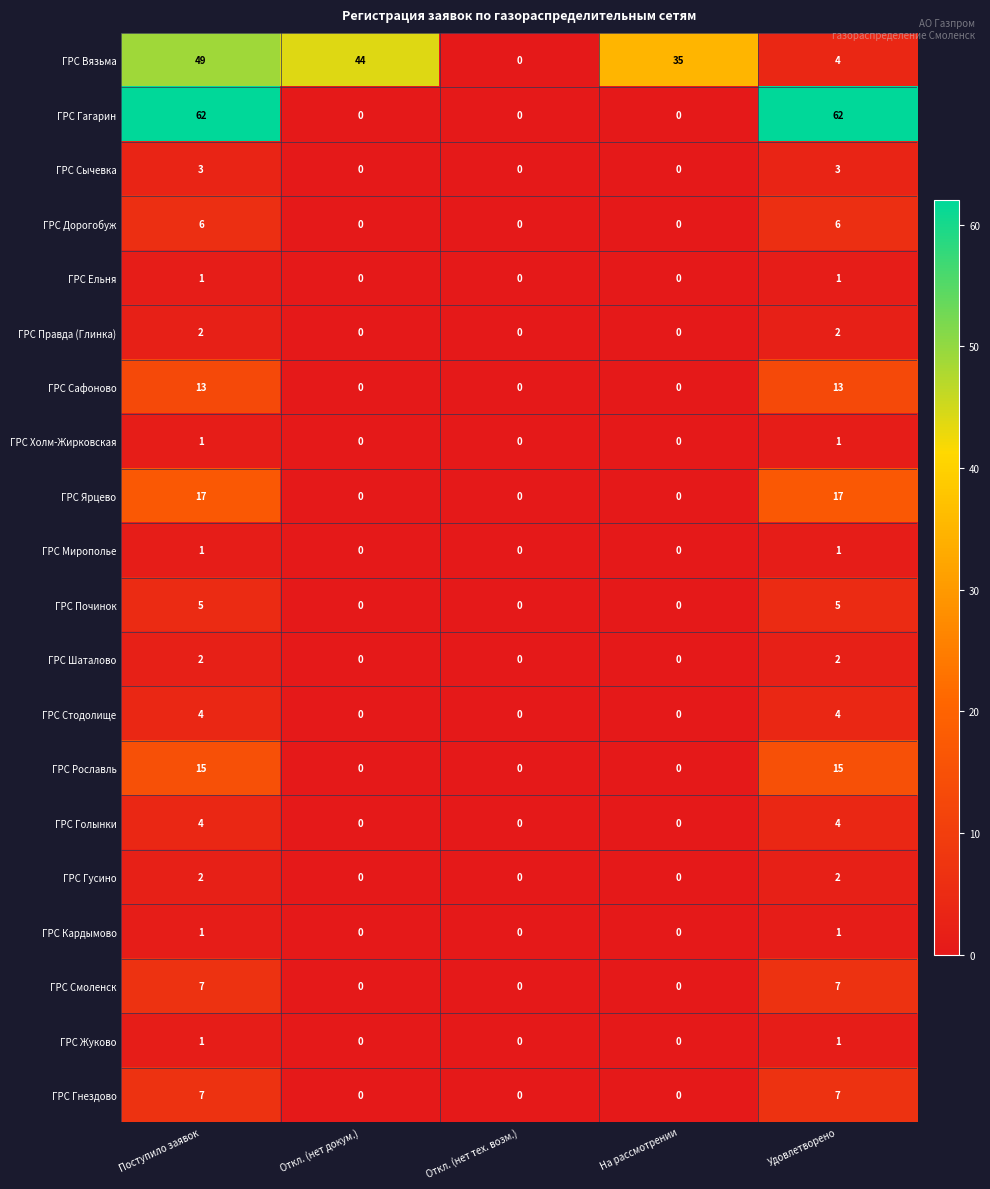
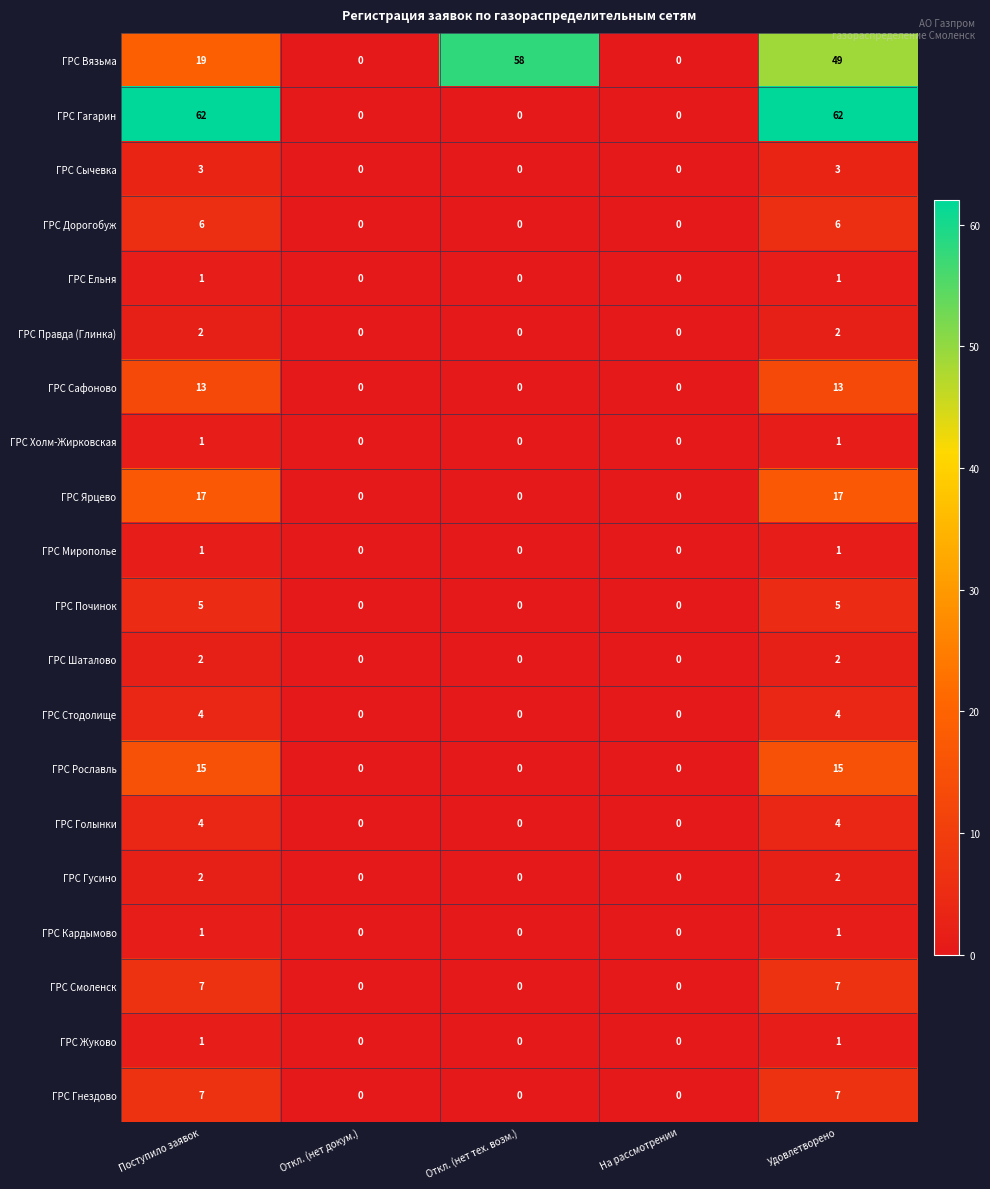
ГРС Вязьма, Поступило заявок: 49 -> 19
ГРС Вязьма, Откл. (нет докум.): 44 -> 0
ГРС Вязьма, Откл. (нет тех. возм.): 0 -> 58
ГРС Вязьма, На рассмотрении: 35 -> 0
ГРС Вязьма, Удовлетворено: 4 -> 49
